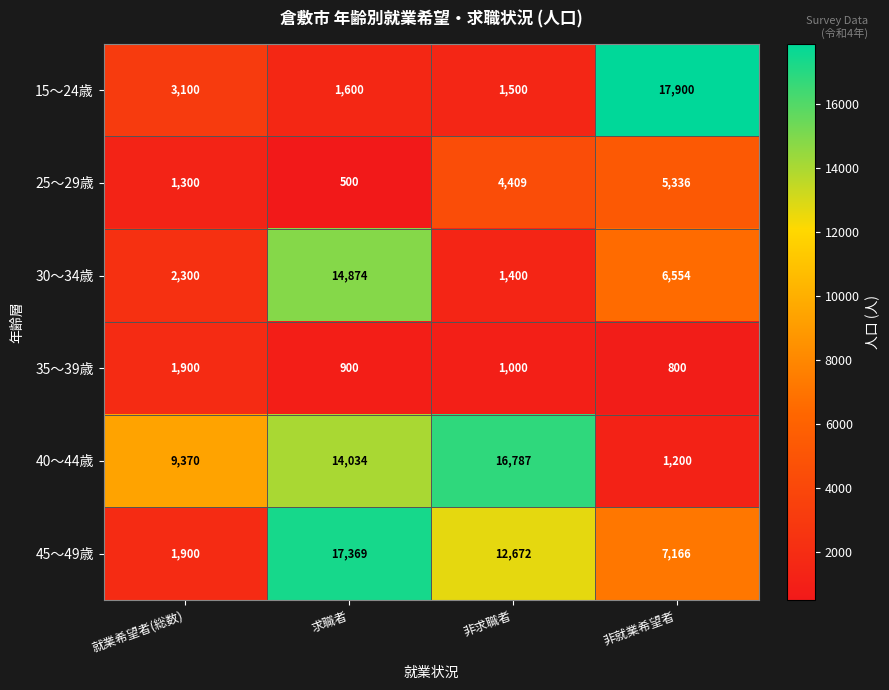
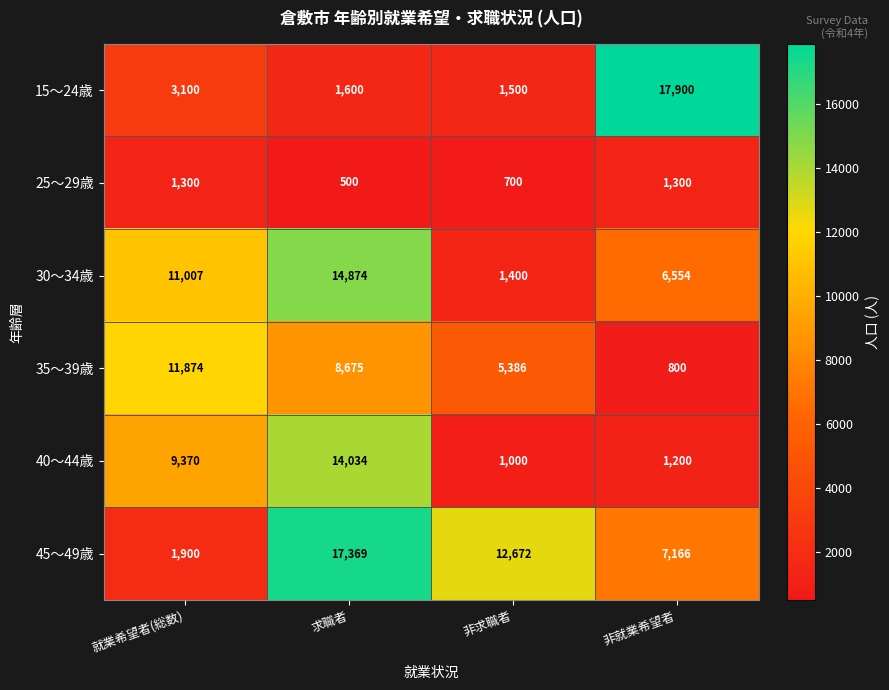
25～29歳, 非求職者: 4,409 -> 700
25～29歳, 非就業希望者: 5,336 -> 1,300
30～34歳, 就業希望者(総数): 2,300 -> 11,007
35～39歳, 就業希望者(総数): 1,900 -> 11,874
35～39歳, 求職者: 900 -> 8,675
35～39歳, 非求職者: 1,000 -> 5,386
40～44歳, 非求職者: 16,787 -> 1,000
